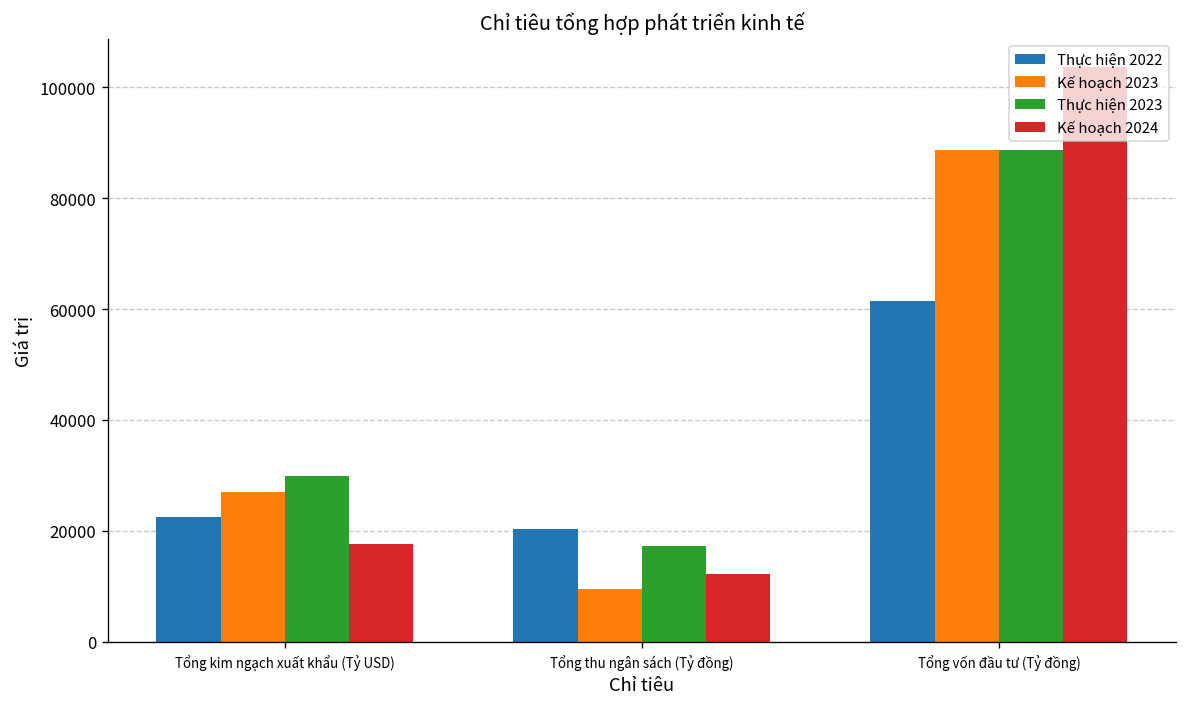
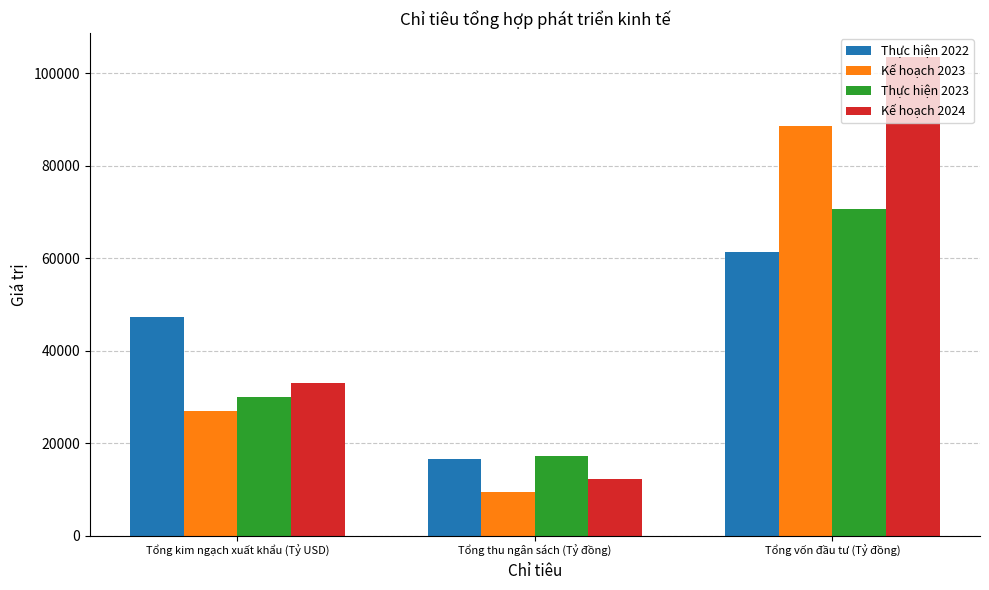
Thực hiện 2022, Tổng kim ngạch xuất khẩu (Tỷ USD): 22000 -> 47000
Kế hoạch 2024, Tổng kim ngạch xuất khẩu (Tỷ USD): 18000 -> 33000
Thực hiện 2022, Tổng thu ngân sách (Tỷ đồng): 20000 -> 17000
Thực hiện 2023, Tổng vốn đầu tư (Tỷ đồng): 89000 -> 71000
